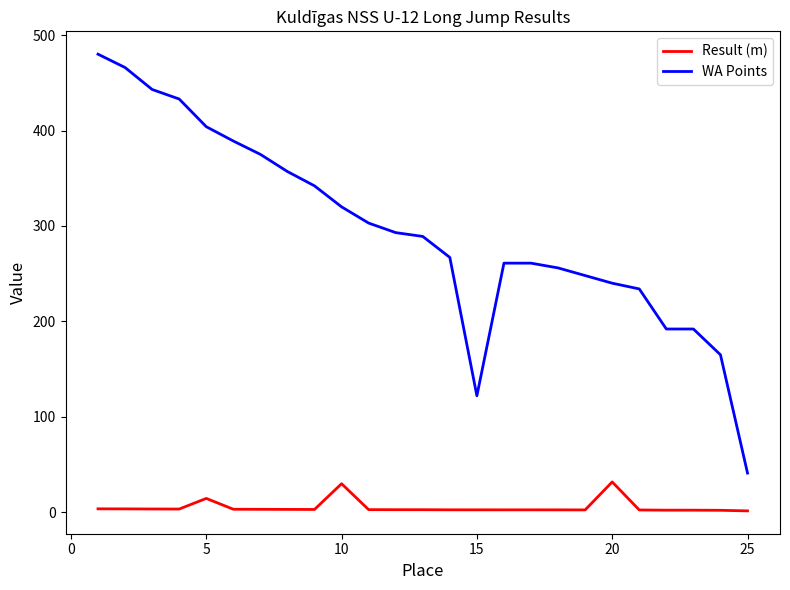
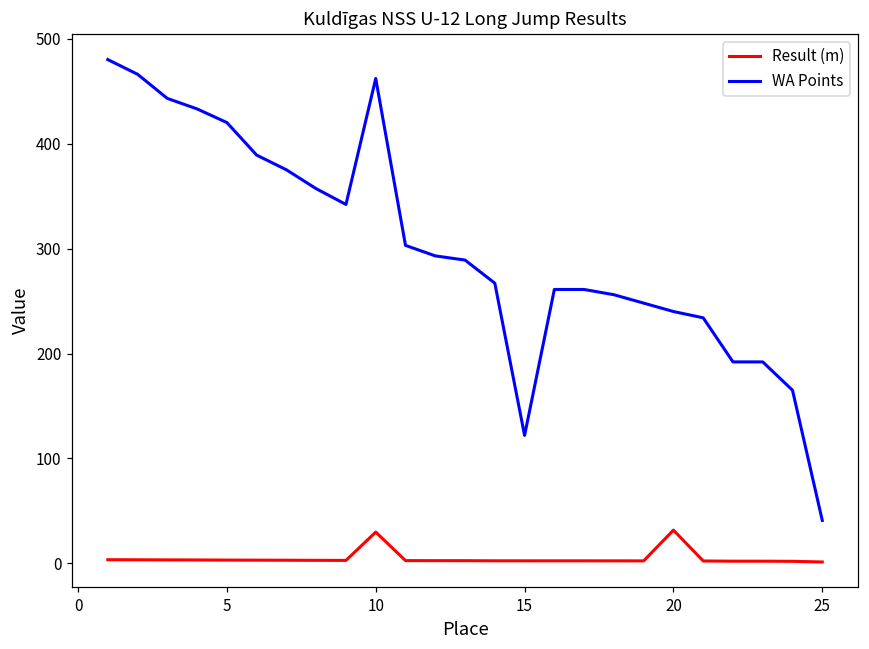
Result (m), 5: 10 -> 0
WA Points, 5: 400 -> 420
WA Points, 10: 320 -> 460
